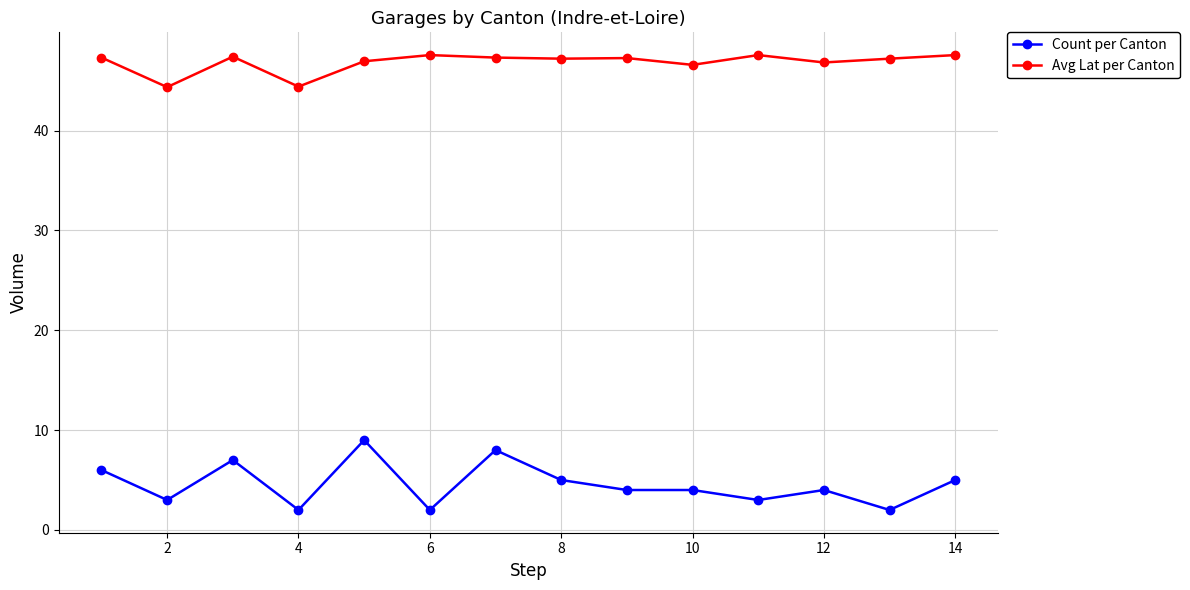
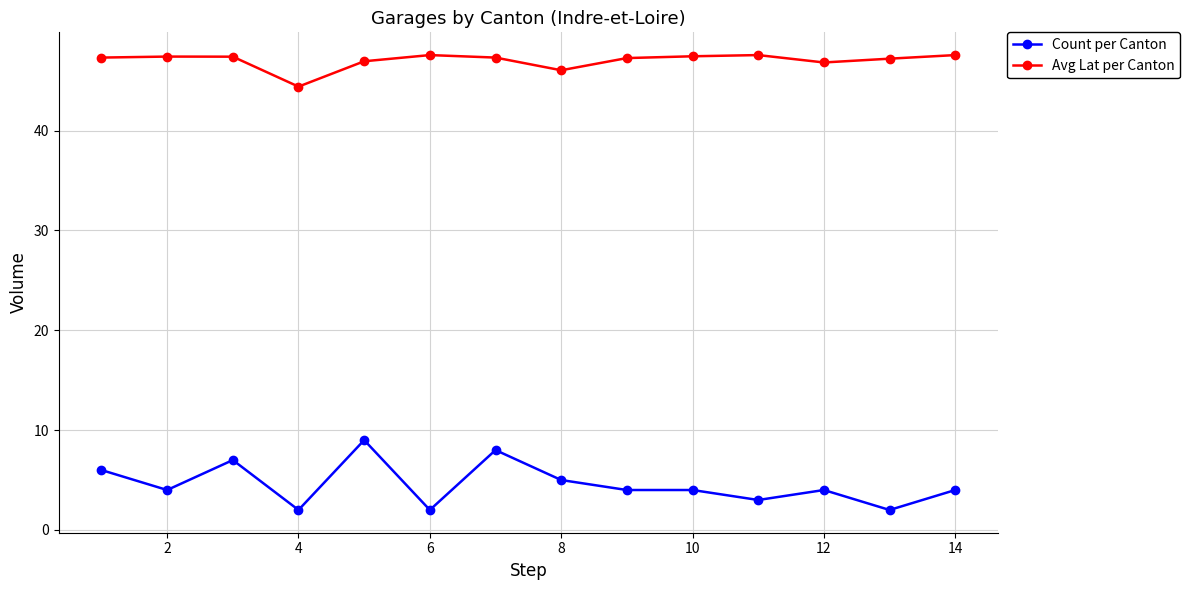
Count per Canton, 2: 3 -> 4
Avg Lat per Canton, 2: 44 -> 47
Avg Lat per Canton, 8: 47 -> 46
Avg Lat per Canton, 10: 46.6 -> 47.5
Count per Canton, 14: 5 -> 4
